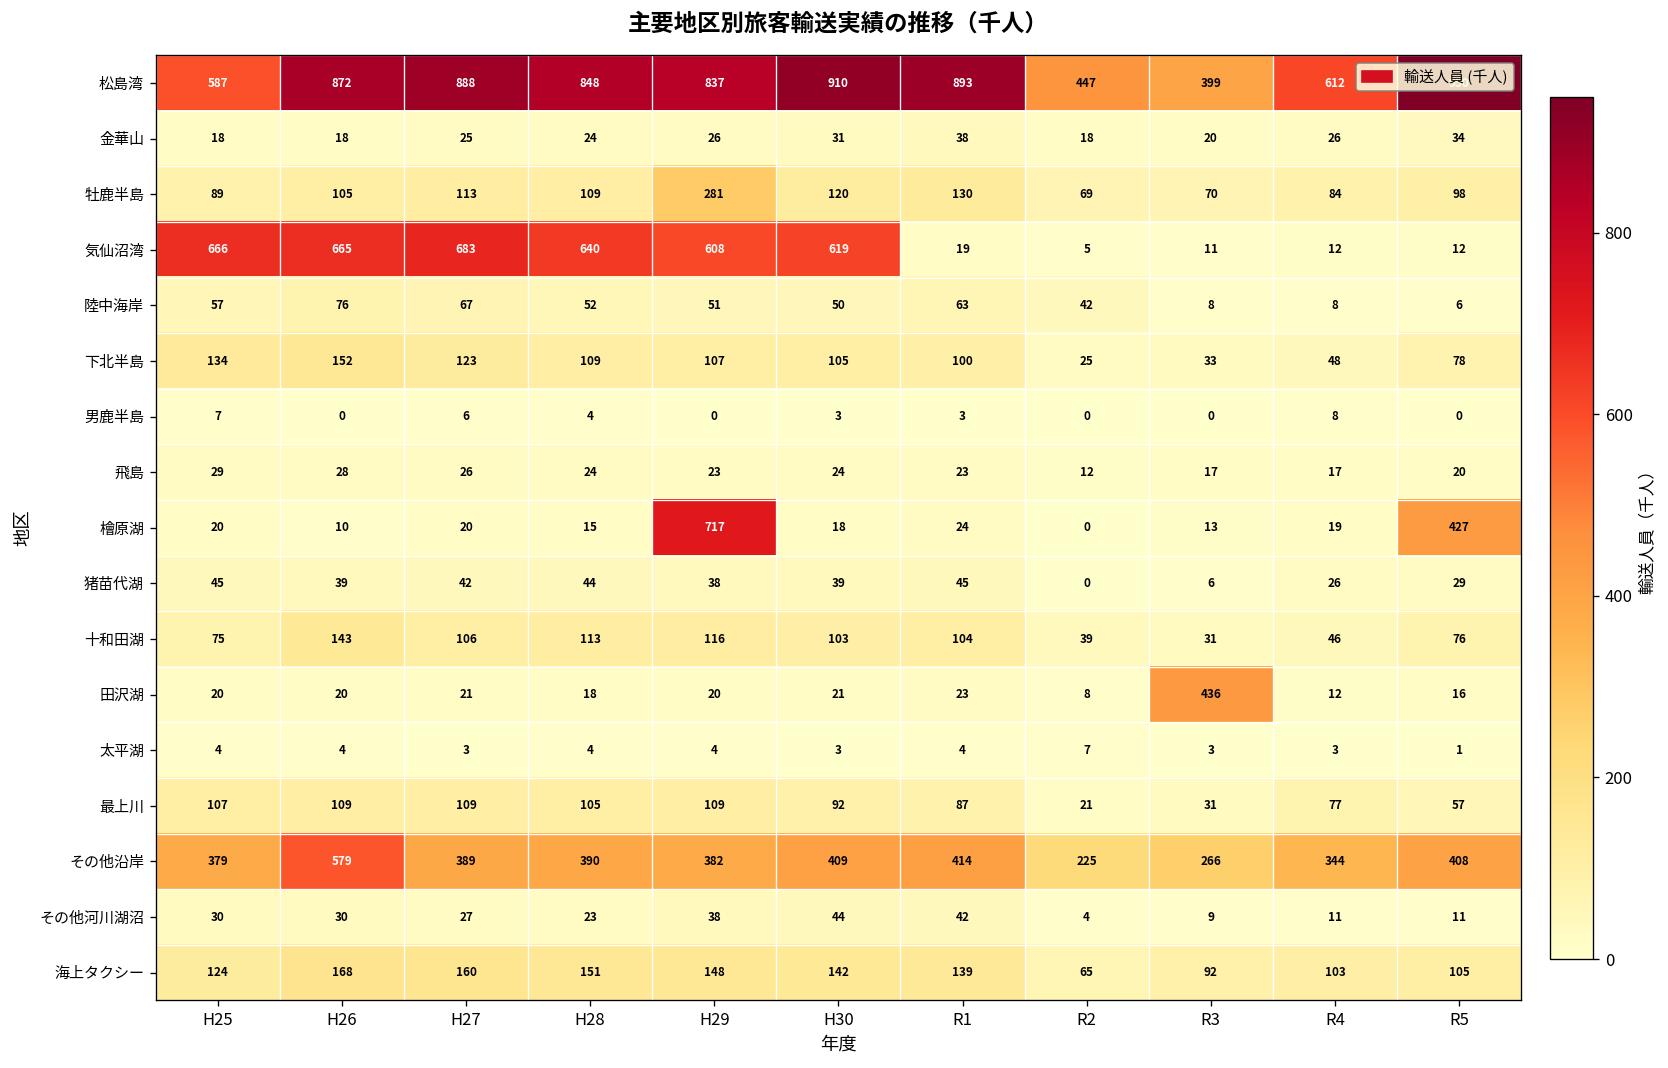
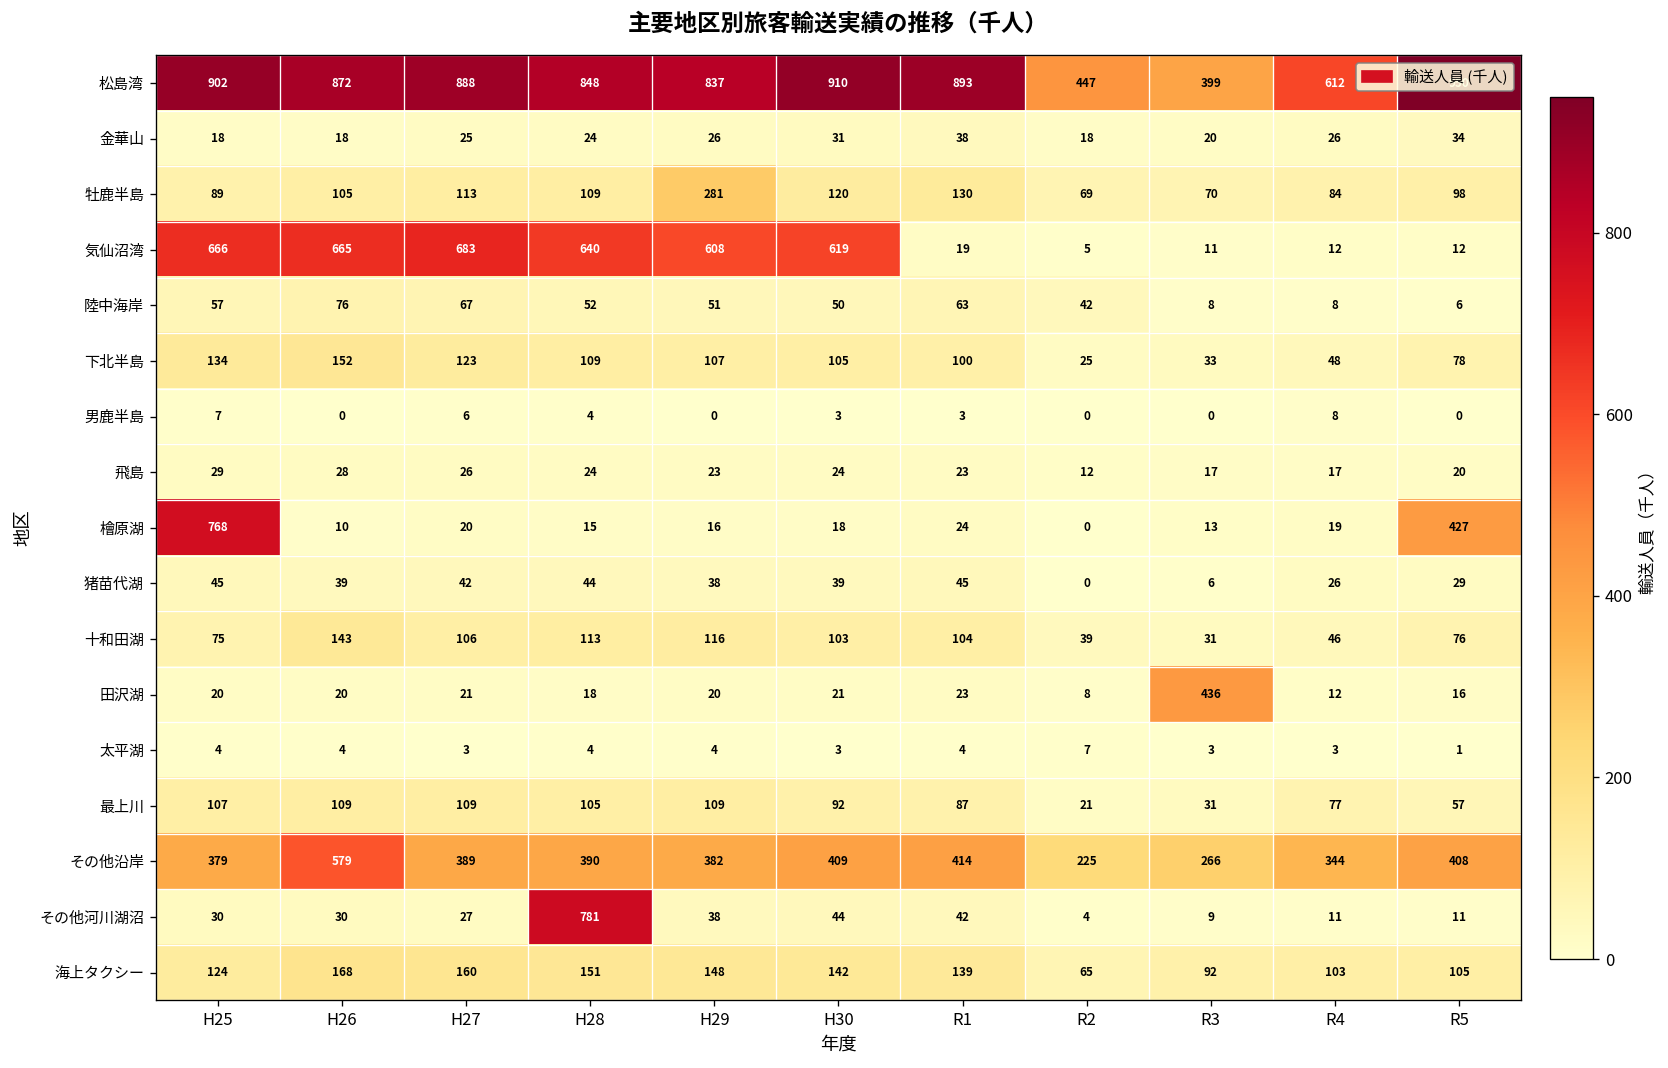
松島湾, H25: 587 -> 902
檜原湖, H25: 20 -> 768
檜原湖, H29: 717 -> 16
その他河川湖沼, H28: 23 -> 781
